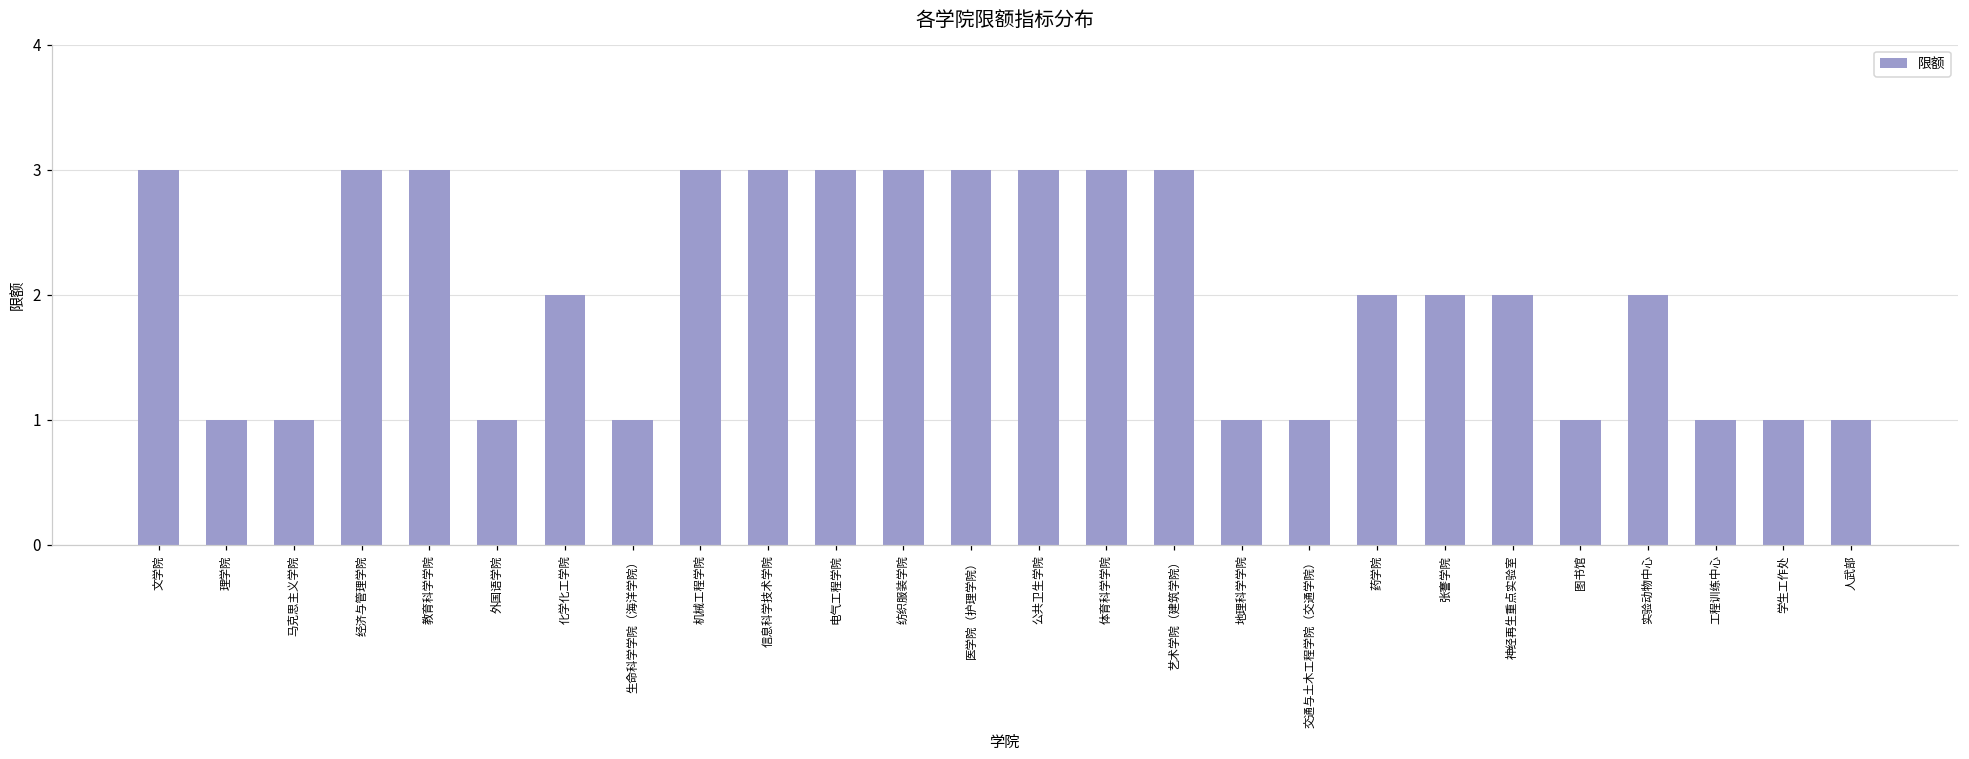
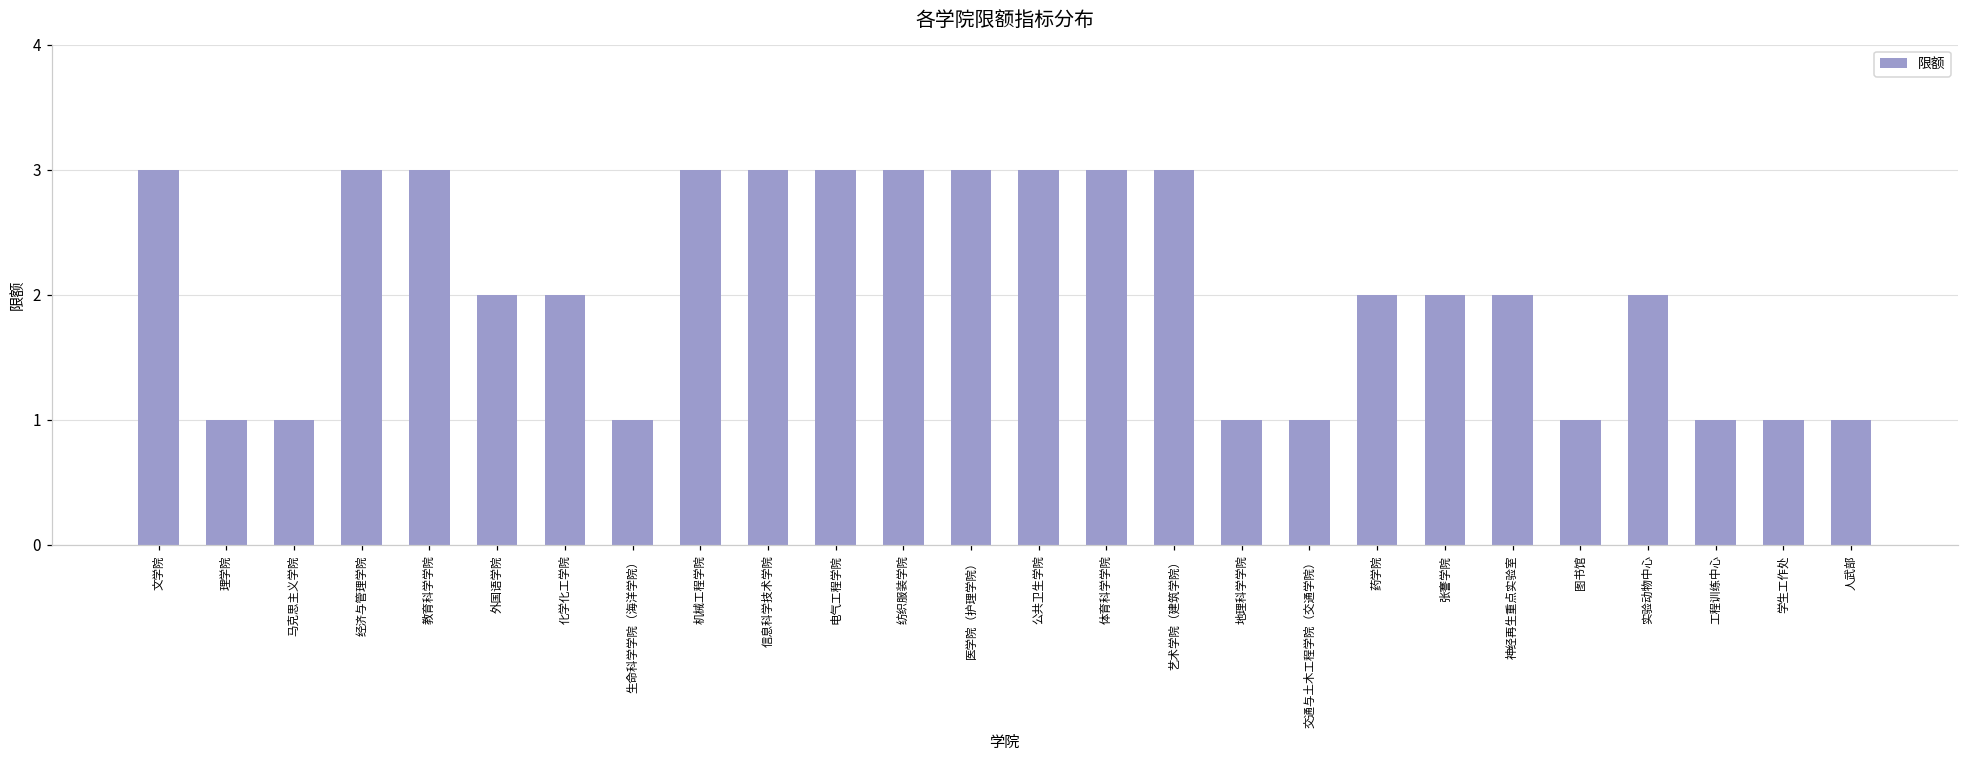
外国语学院: 1 -> 2
